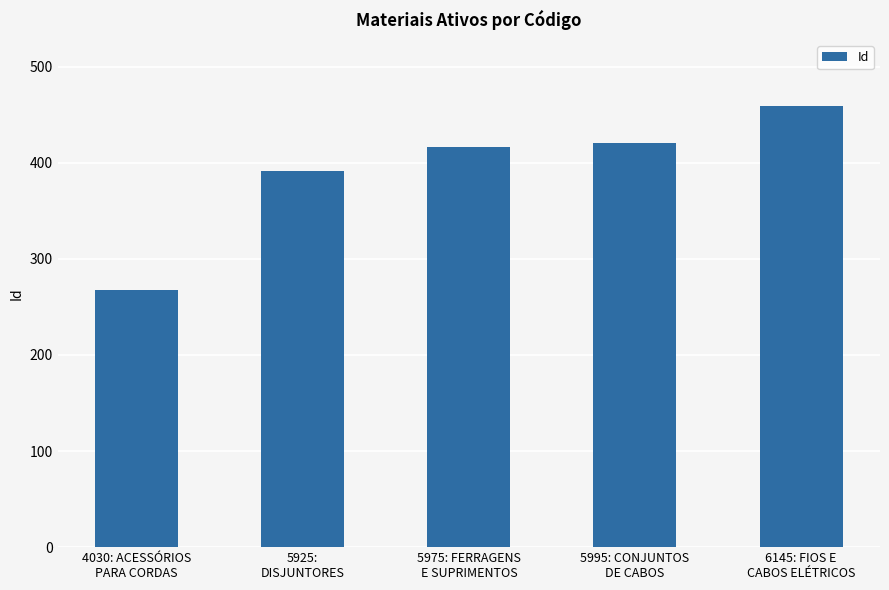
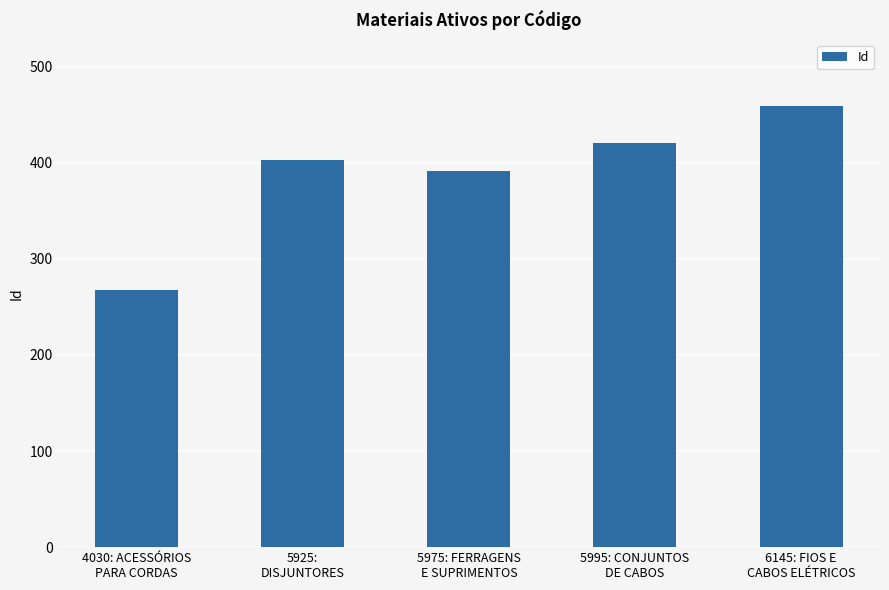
5925: DISJUNTORES: 390 -> 400
5975: FERRAGENS E SUPRIMENTOS: 420 -> 390
